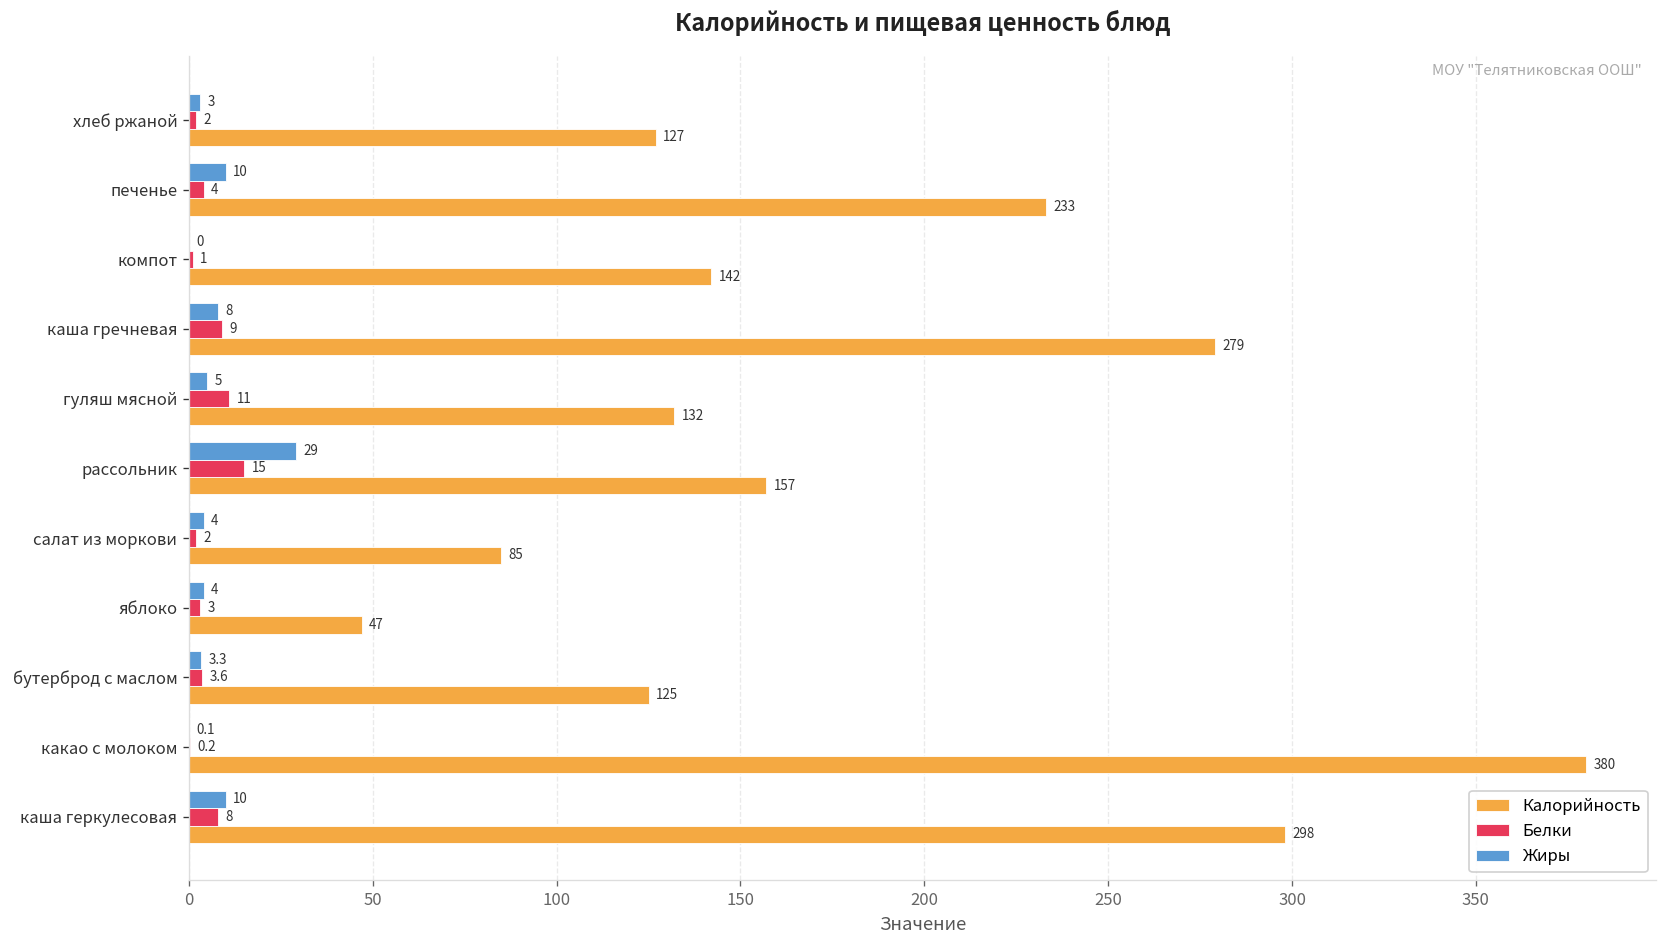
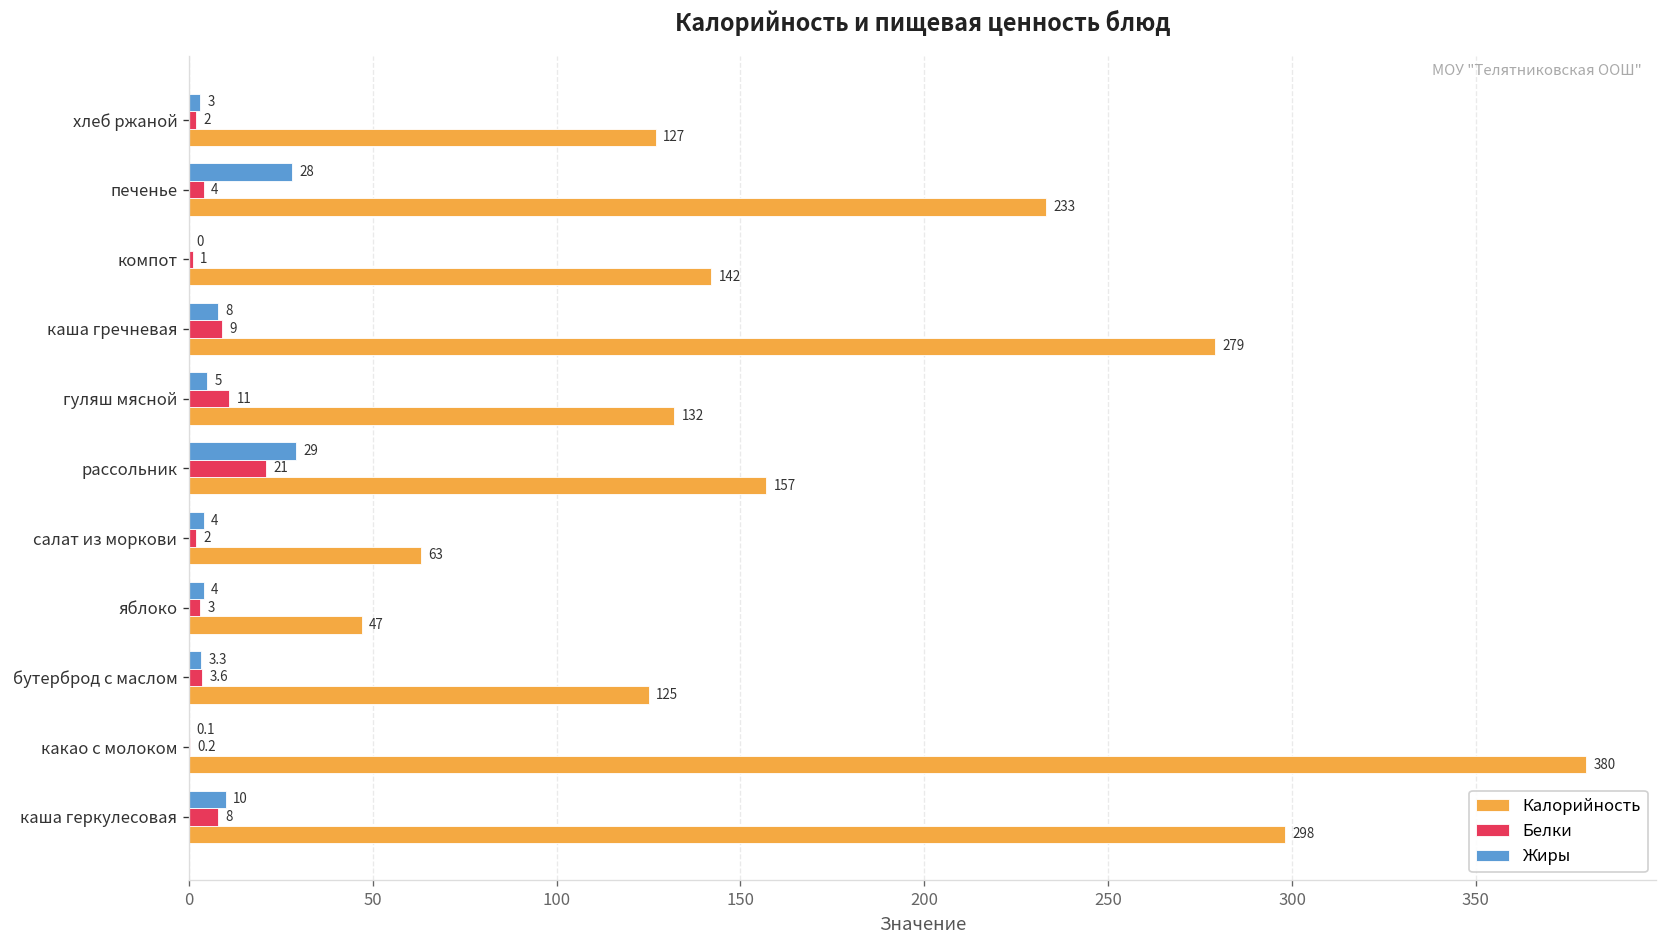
Жиры, печенье: 10 -> 28
Белки, рассольник: 15 -> 21
Калорийность, салат из моркови: 85 -> 63
